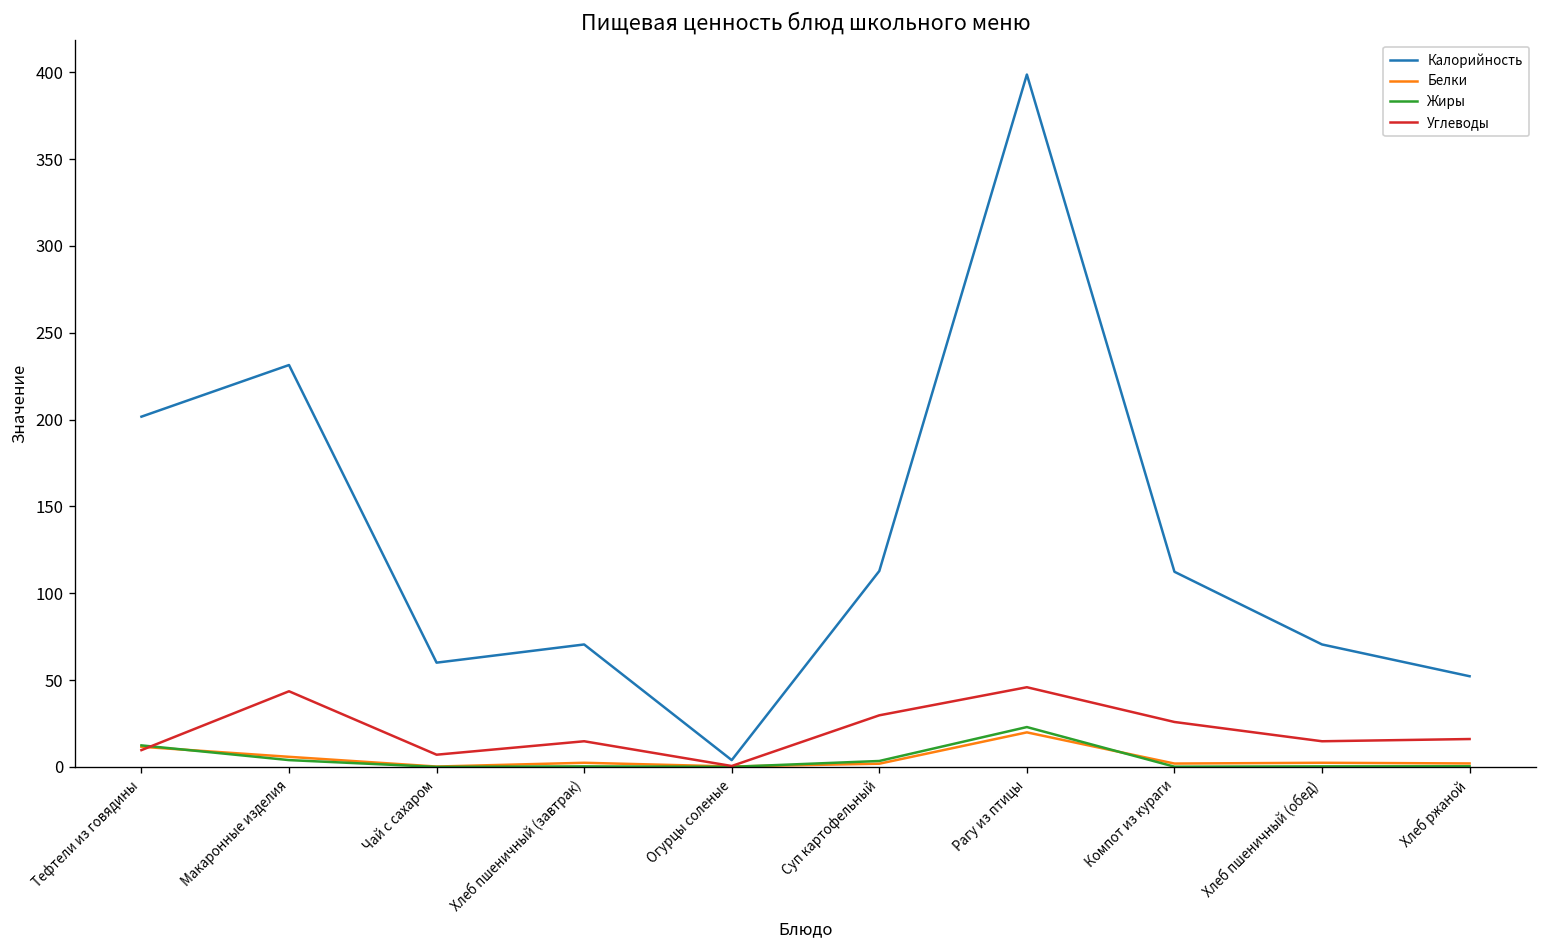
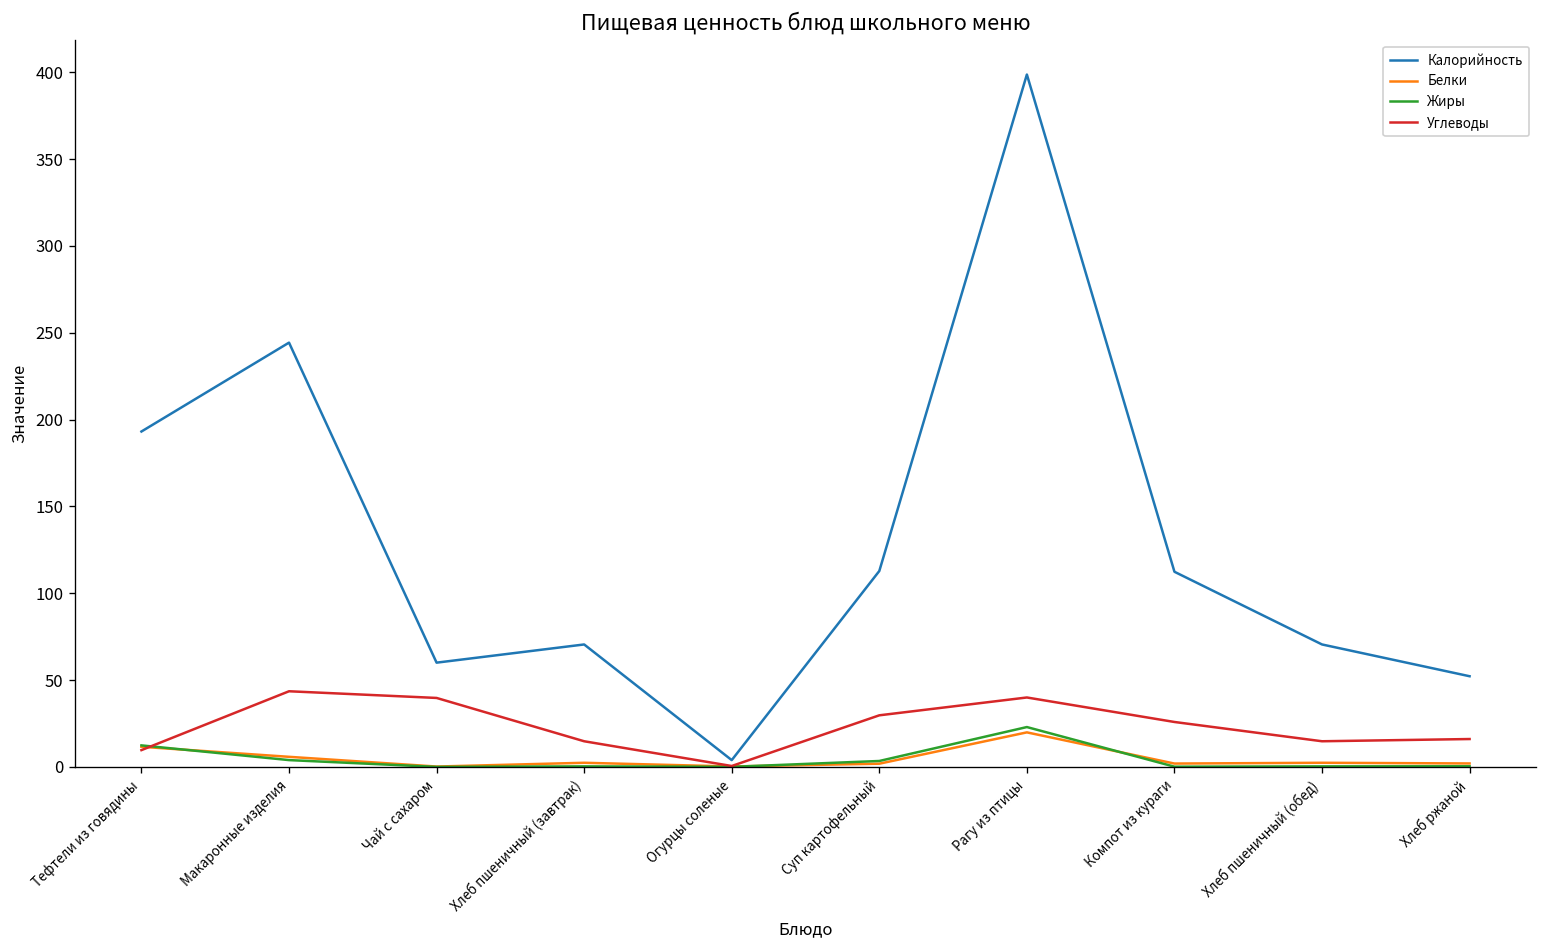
Калорийность, Тефтели из говядины: 202 -> 193
Калорийность, Макаронные изделия: 231 -> 244
Углеводы, Чай с сахаром: 7 -> 40
Углеводы, Рагу из птицы: 46 -> 40
